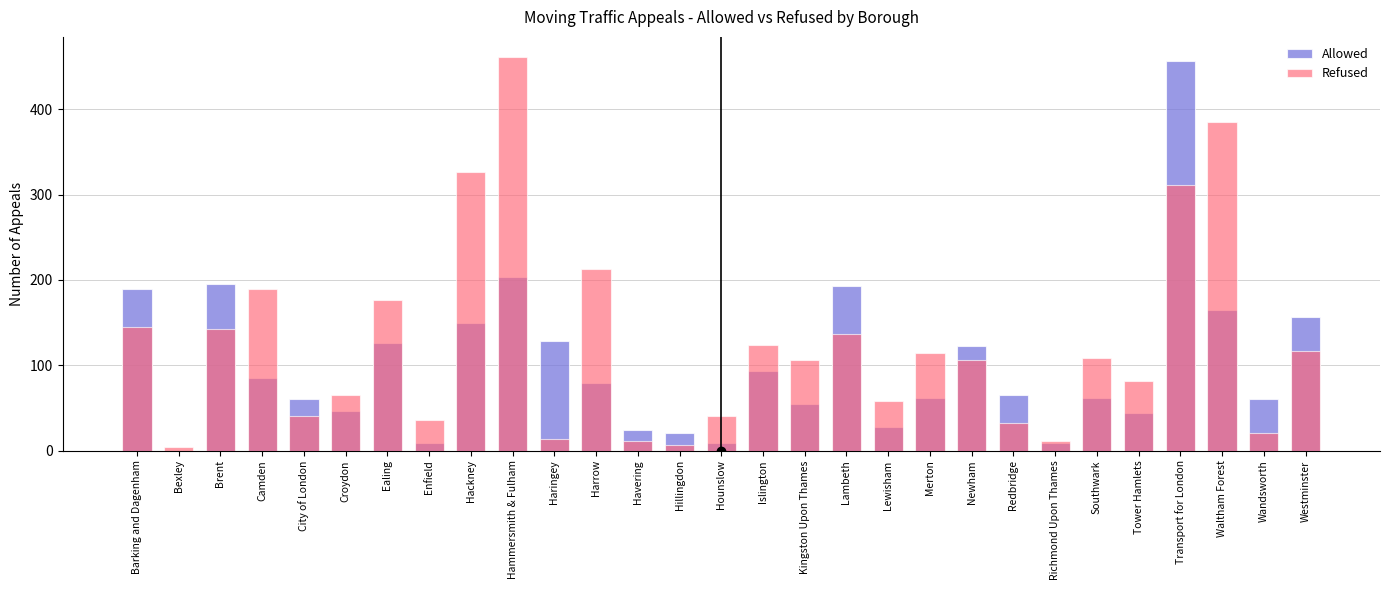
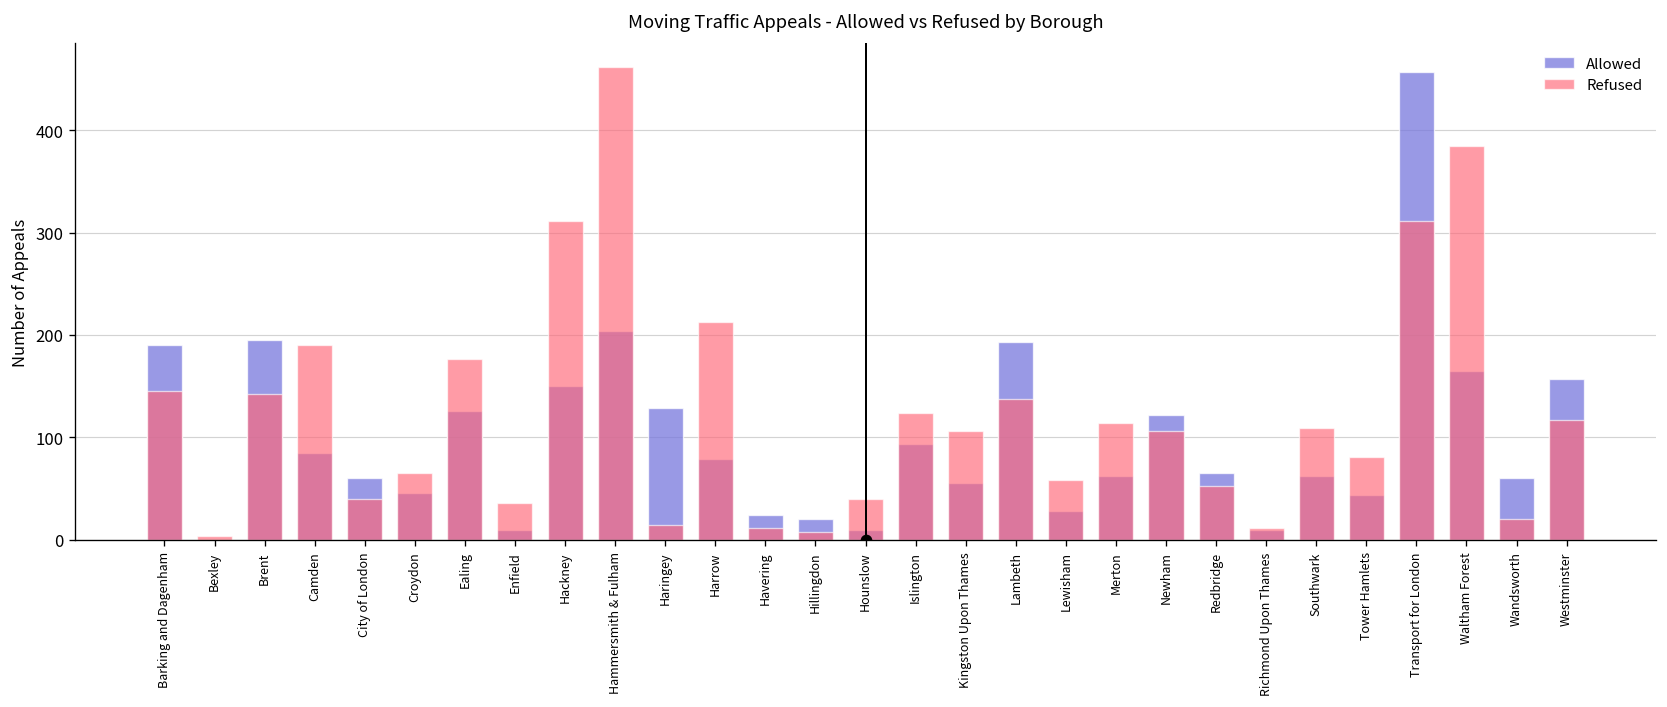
Refused, Hackney: 330 -> 310
Refused, Redbridge: 30 -> 50
